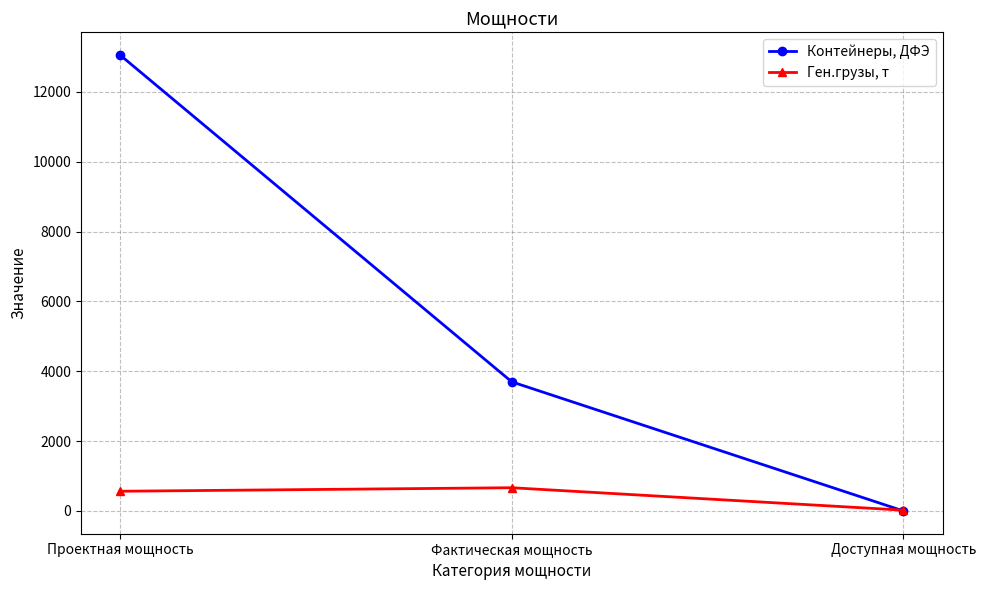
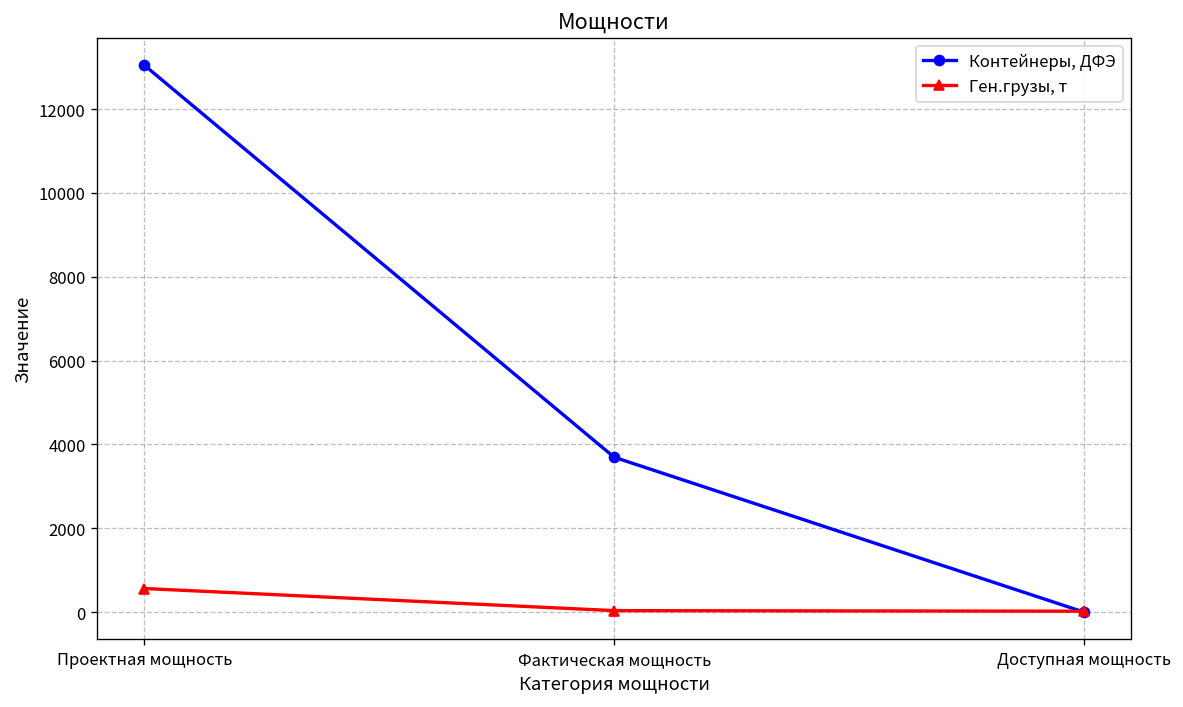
Ген.грузы, т, Фактическая мощность: 700 -> 0
